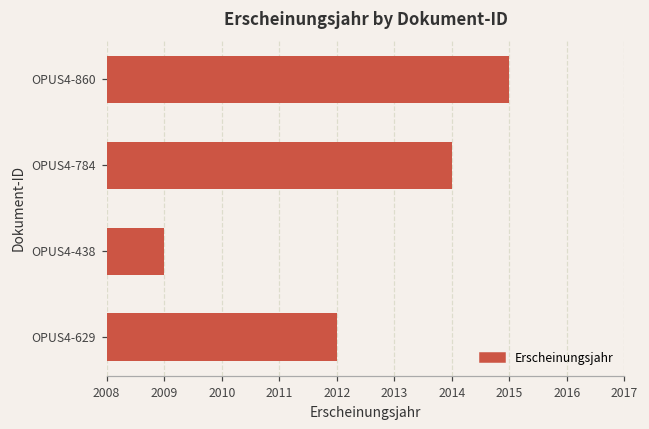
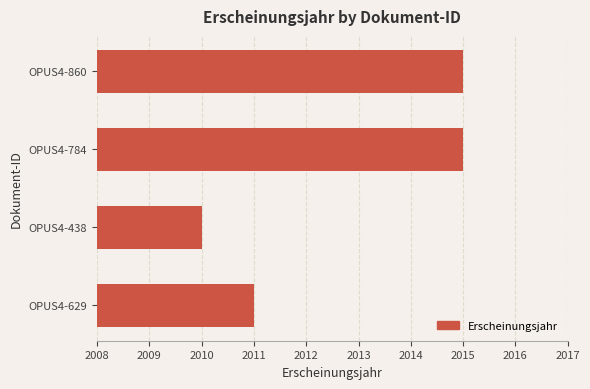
OPUS4-784: 2014 -> 2015
OPUS4-438: 2009 -> 2010
OPUS4-629: 2012 -> 2011
